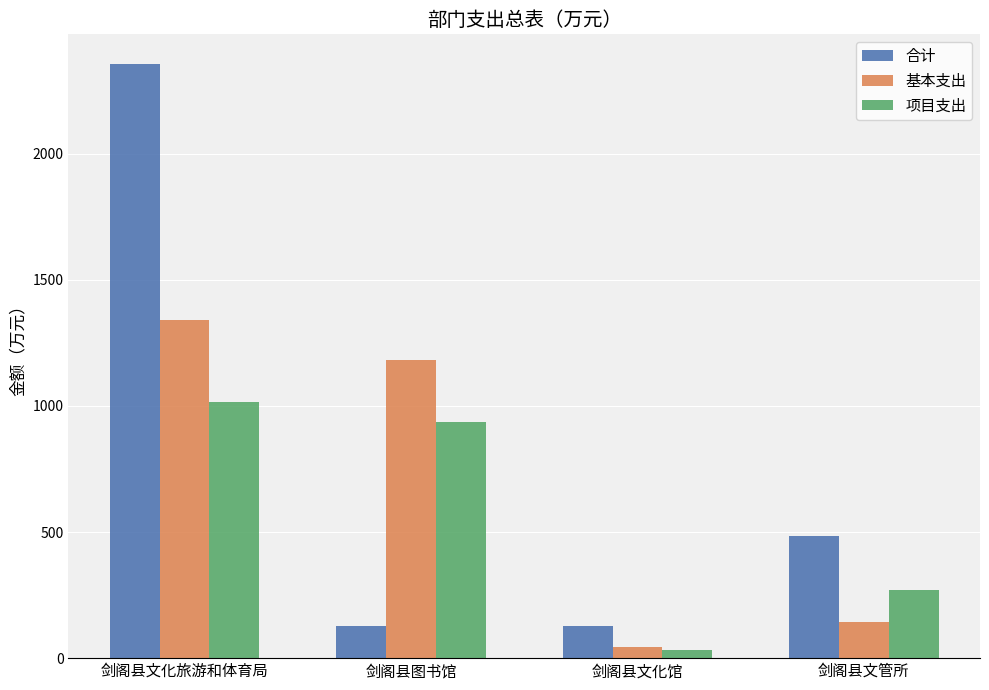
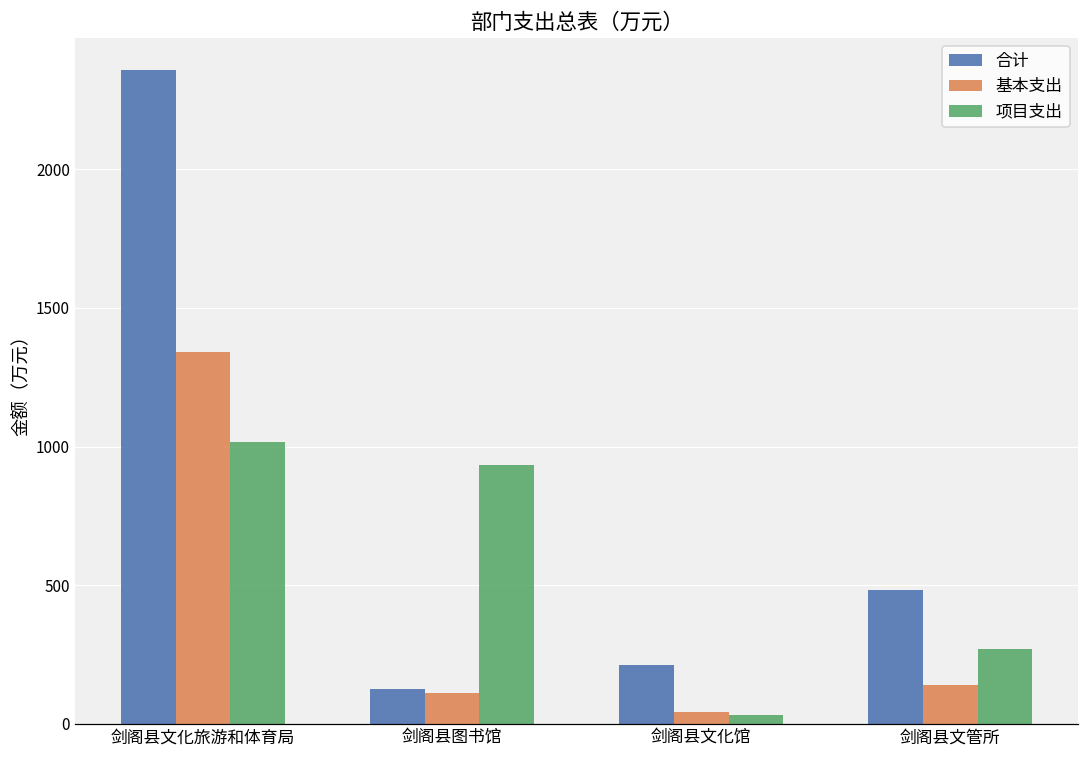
基本支出, 剑阁县图书馆: 1180 -> 110
合计, 剑阁县文化馆: 130 -> 210
